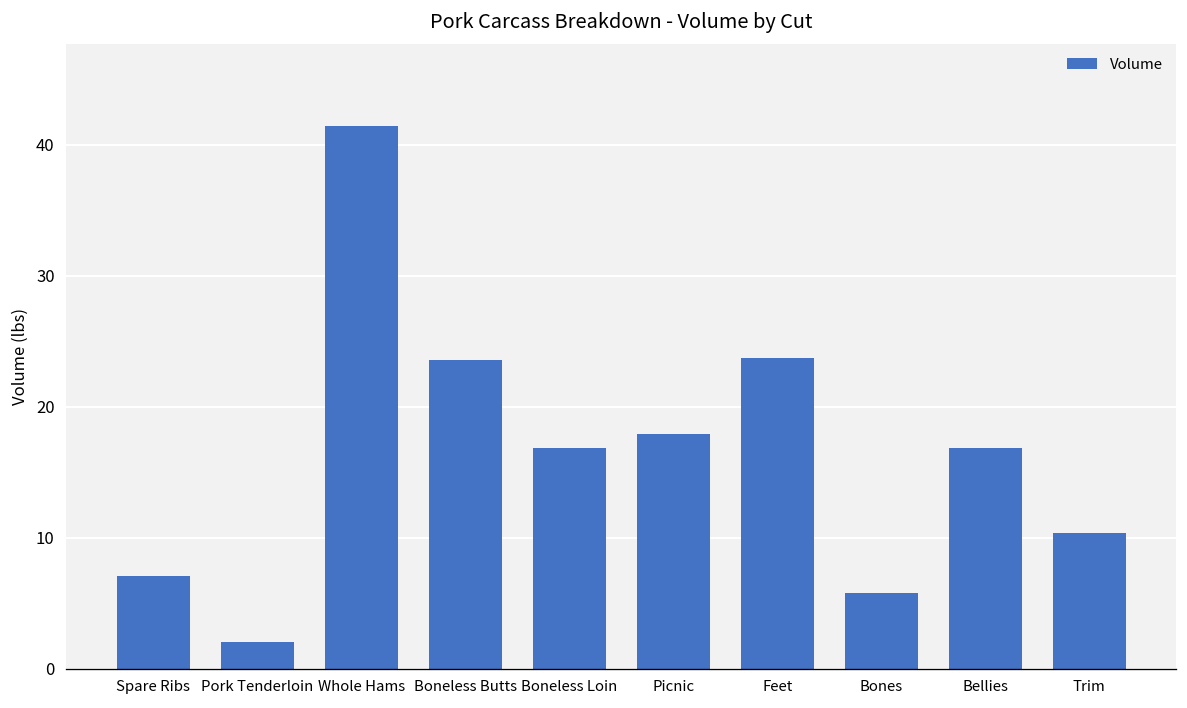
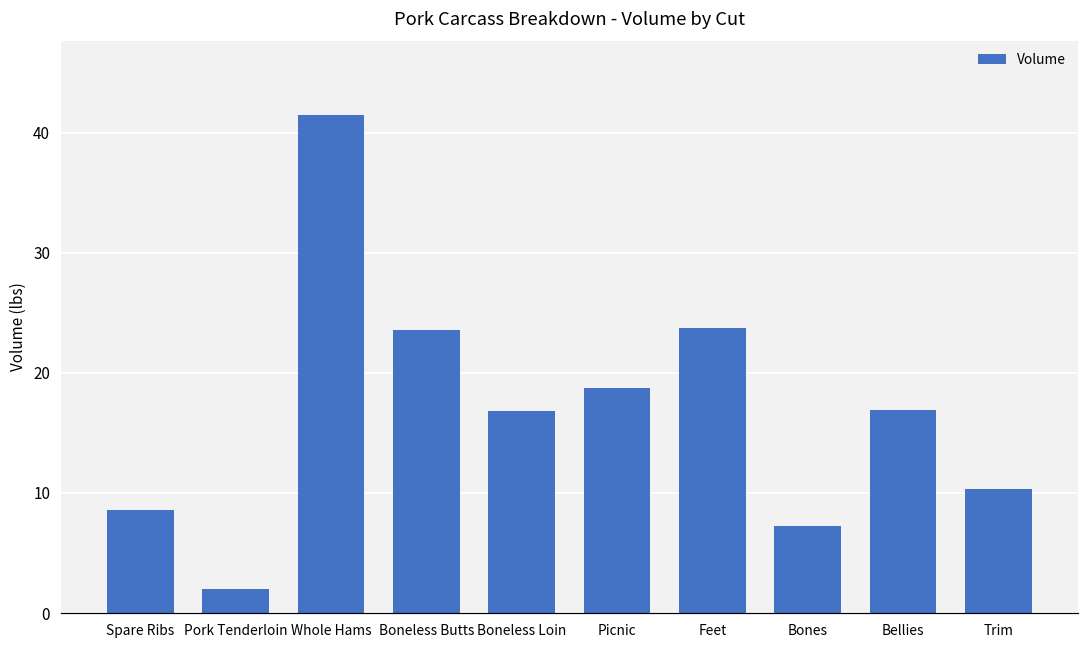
Spare Ribs: 7.1 -> 8.6
Picnic: 17.9 -> 18.8
Bones: 5.8 -> 7.2
